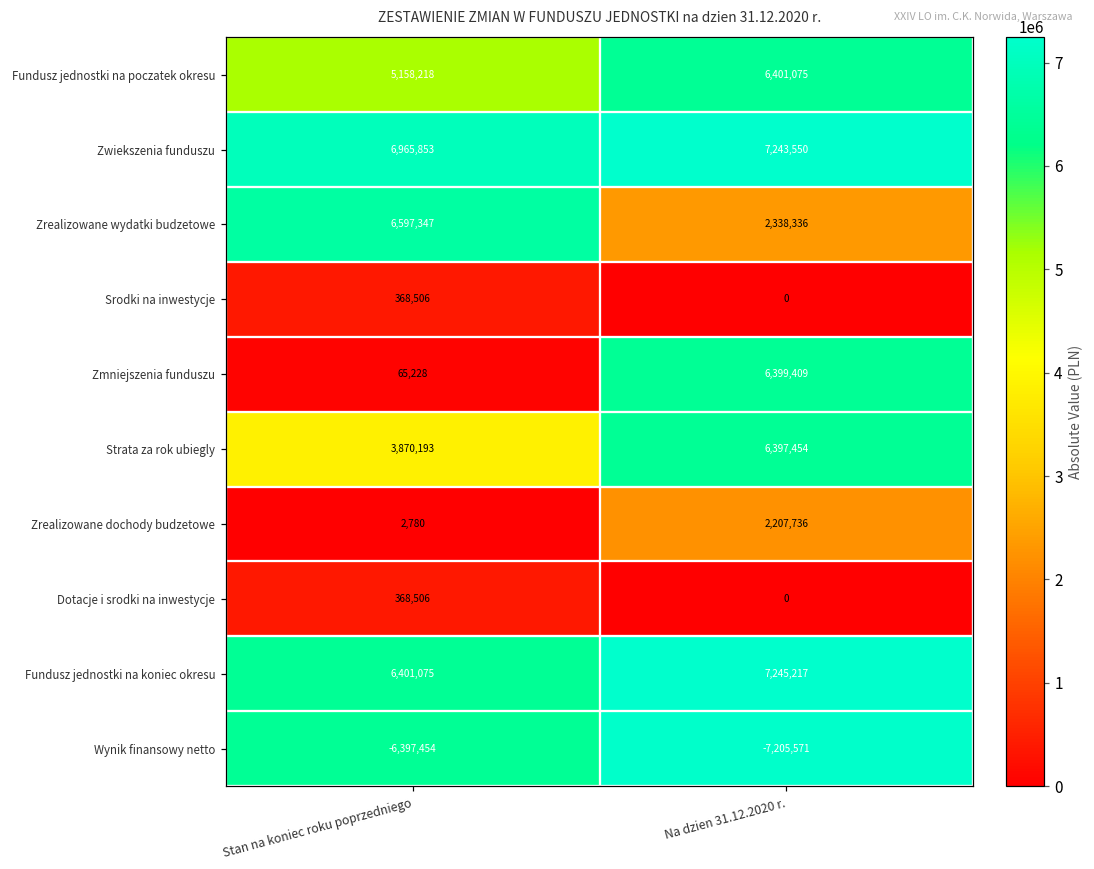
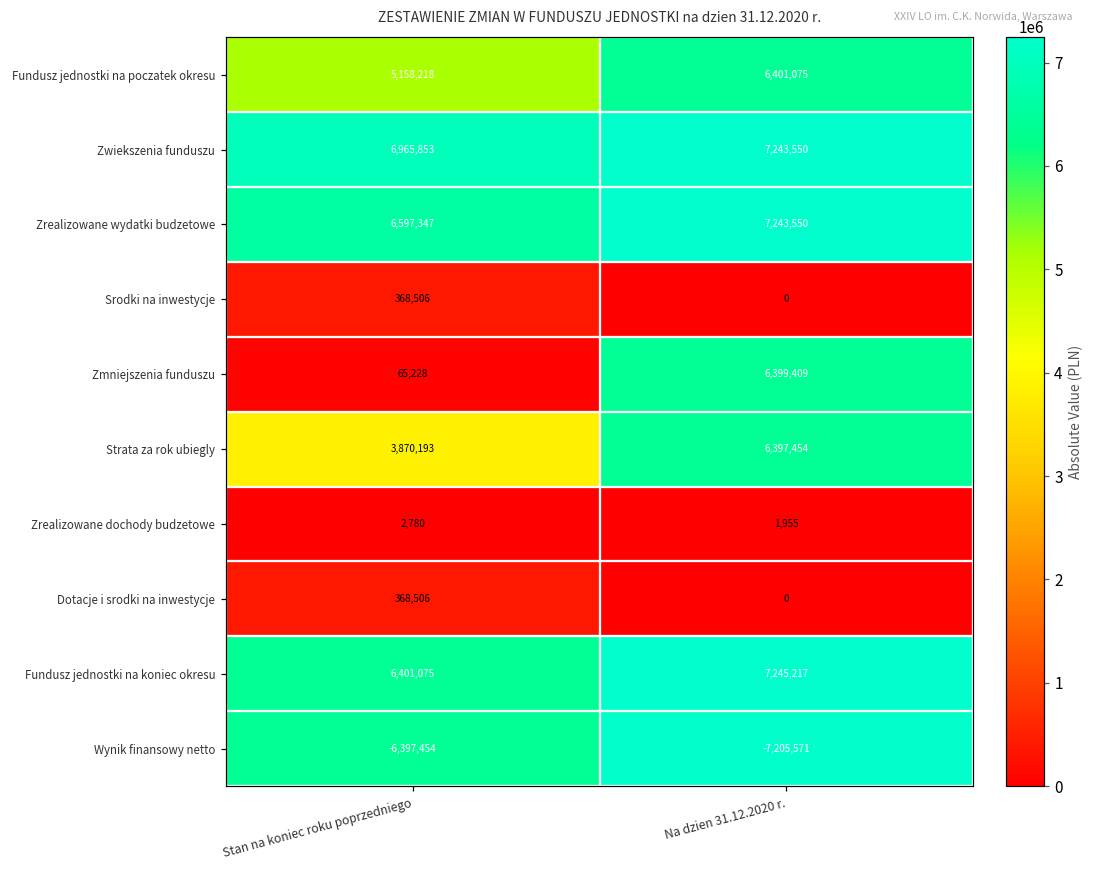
Zrealizowane wydatki budzetowe, Na dzien 31.12.2020 r.: 2,338,336 -> 7,243,550
Zrealizowane dochody budzetowe, Na dzien 31.12.2020 r.: 2,207,736 -> 1,955
